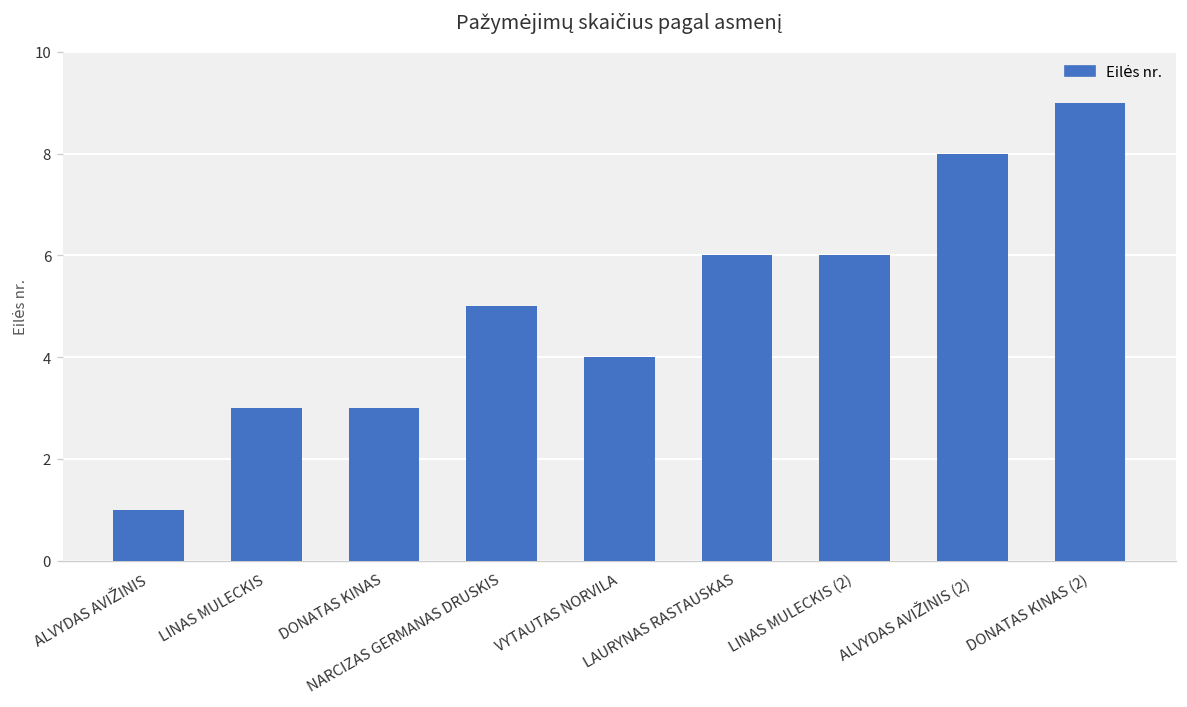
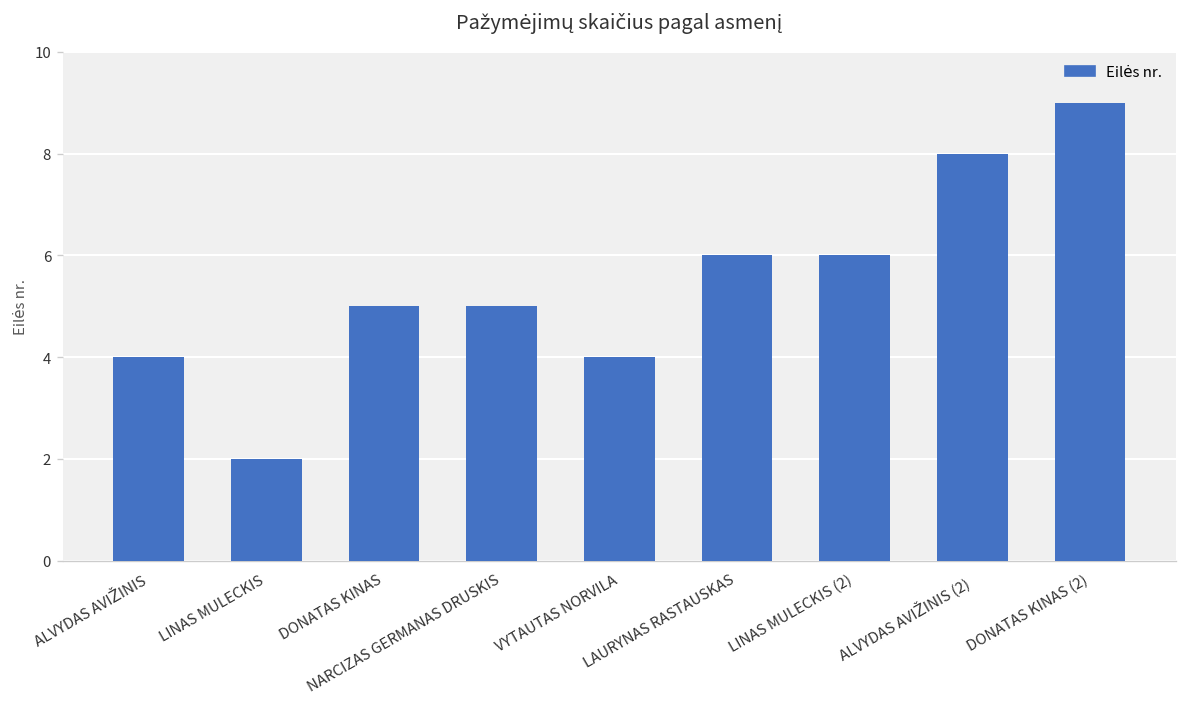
ALVYDAS AVIŽINIS: 1 -> 4
LINAS MULECKIS: 3 -> 2
DONATAS KINAS: 3 -> 5
